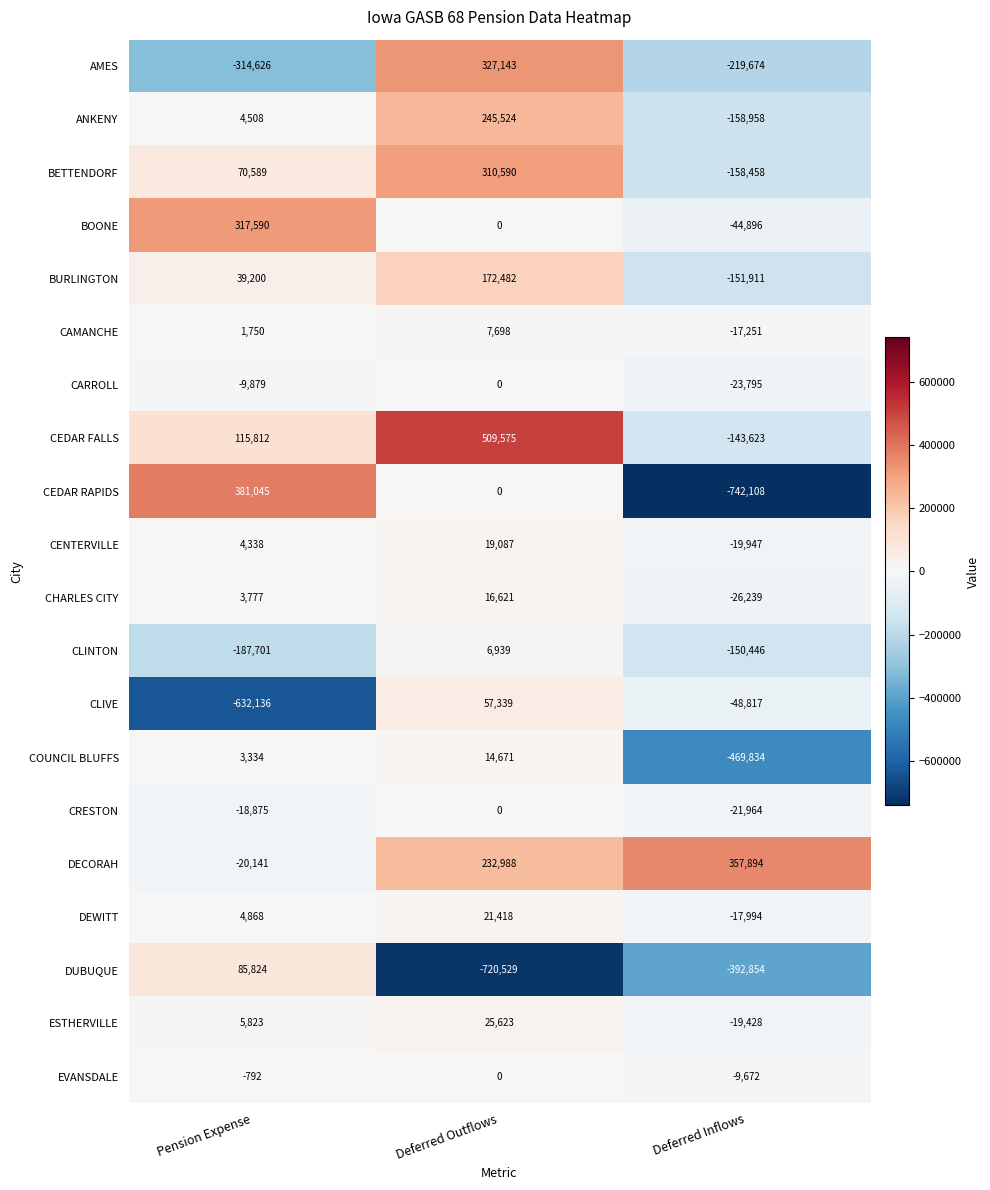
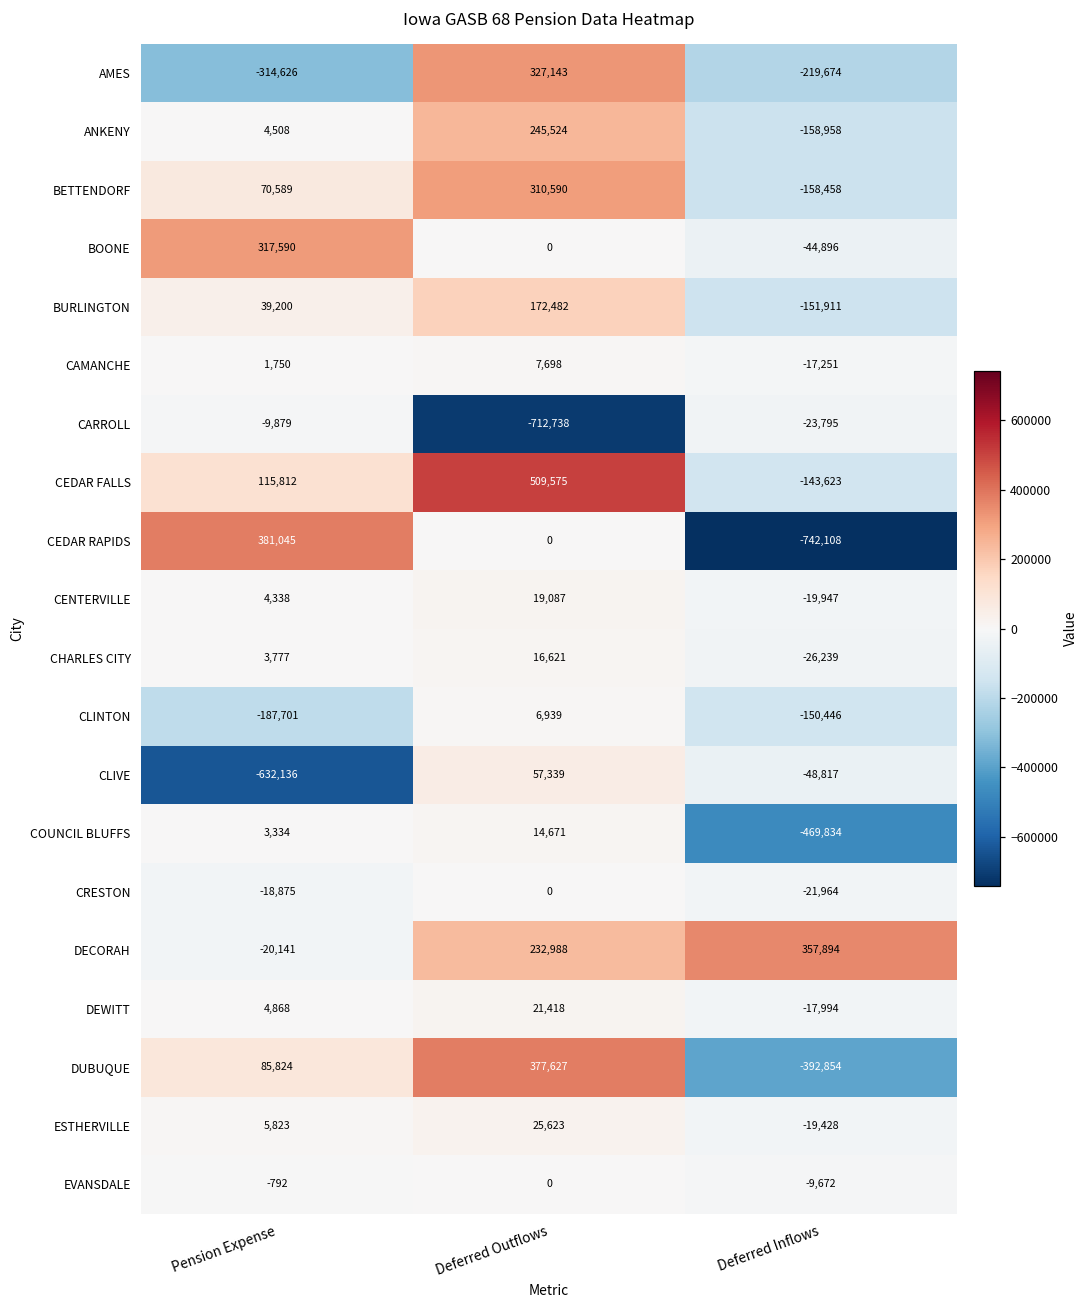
CARROLL, Deferred Outflows: 0 -> -712,738
DUBUQUE, Deferred Outflows: -720,529 -> 377,627
